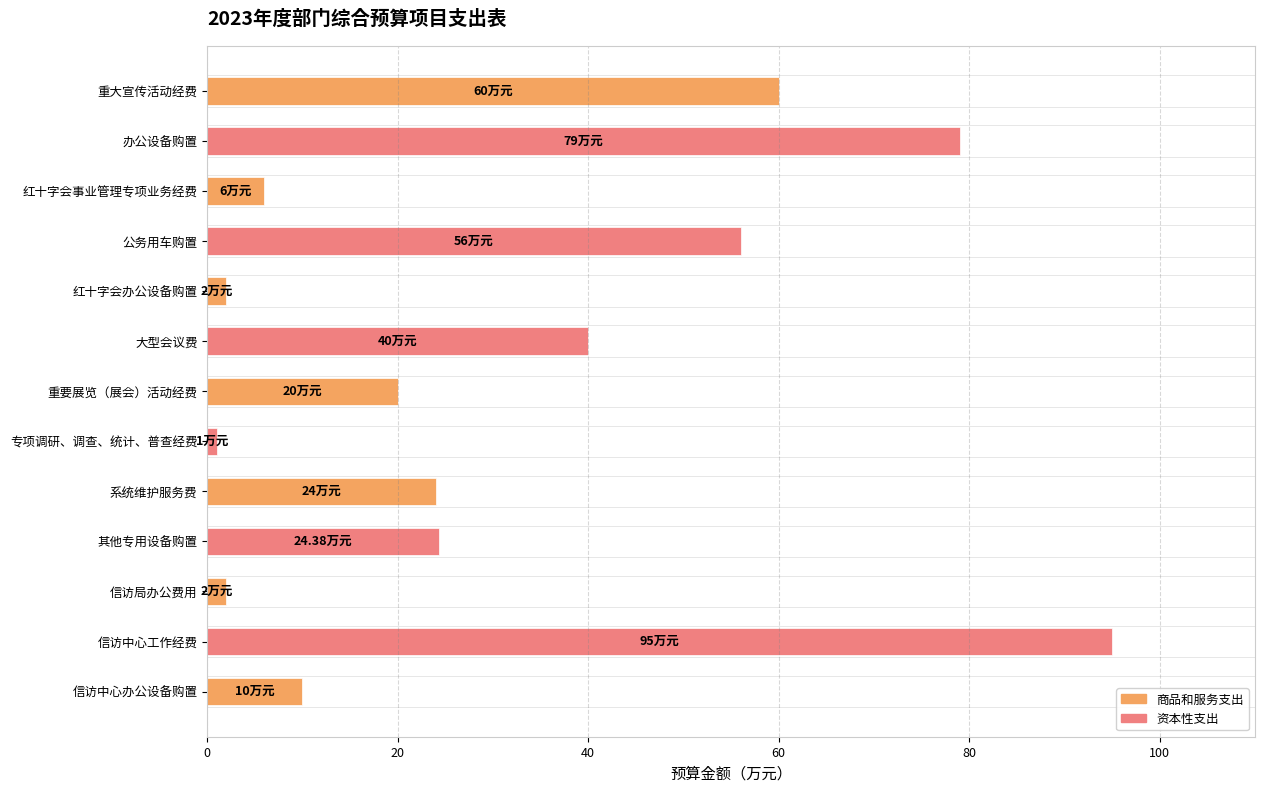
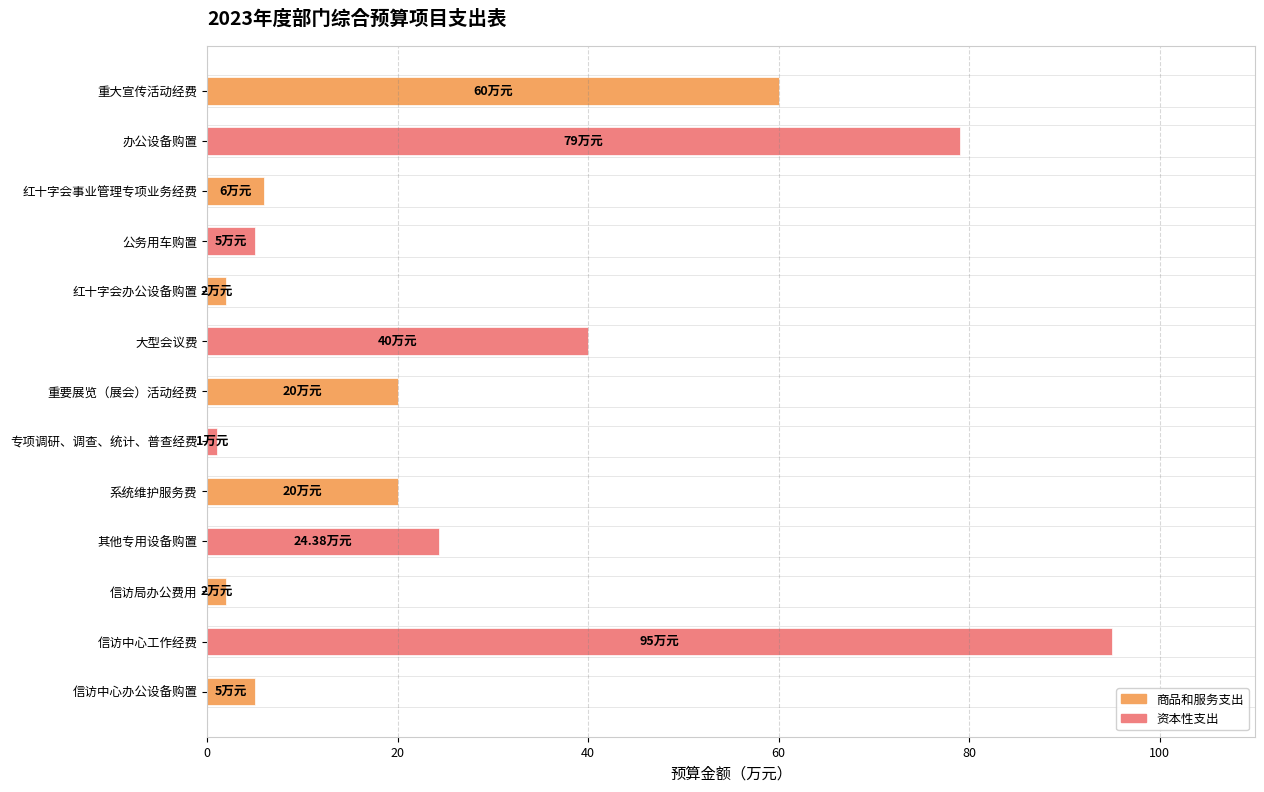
公务用车购置: 56 -> 5
系统维护服务费: 24 -> 20
信访中心办公设备购置: 10 -> 5
